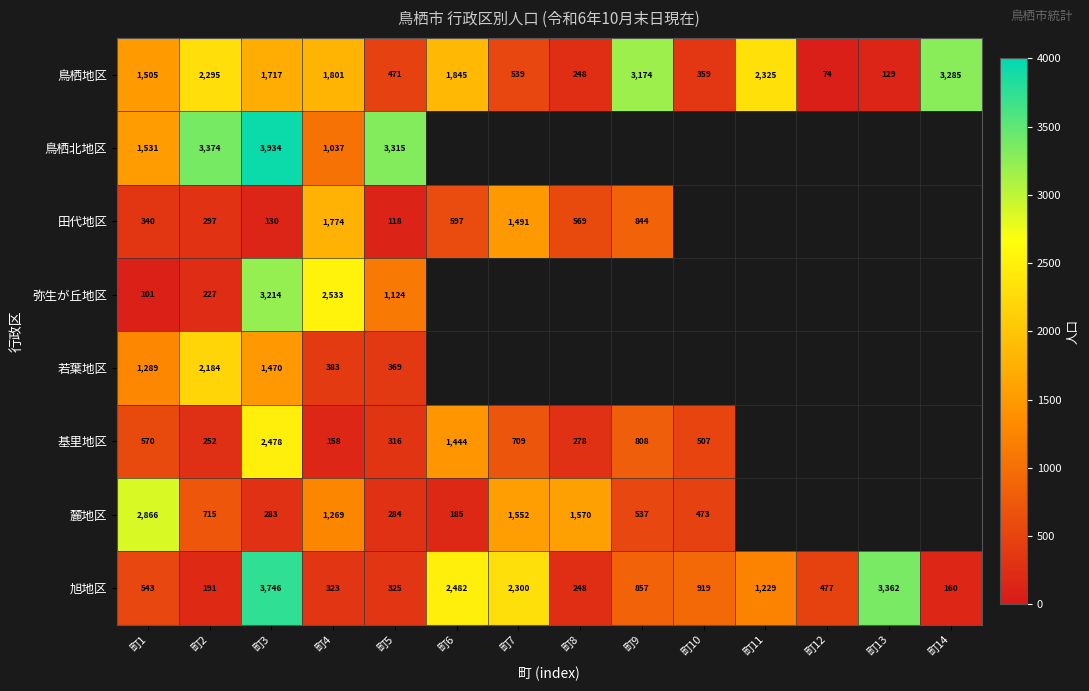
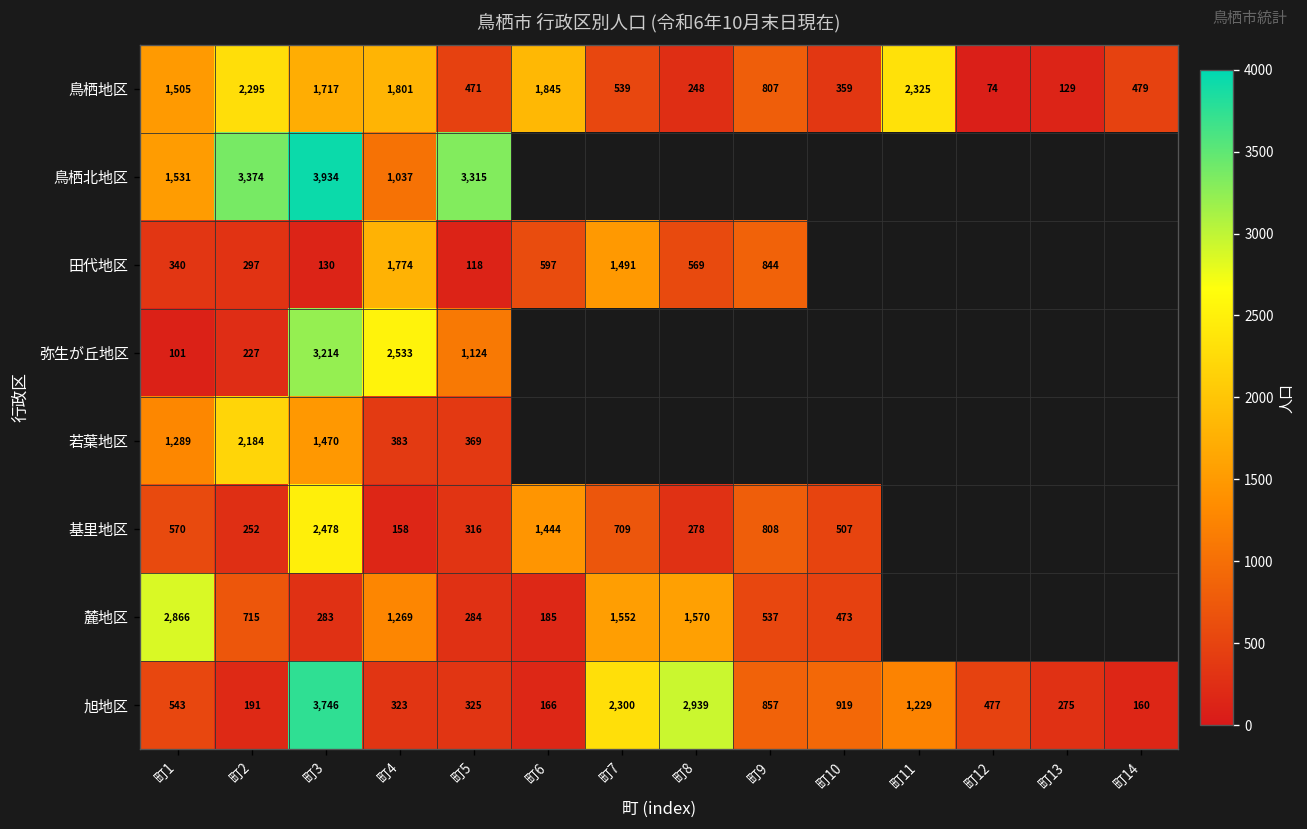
鳥栖地区, 町9: 3,174 -> 807
鳥栖地区, 町14: 3,285 -> 479
旭地区, 町6: 2,482 -> 166
旭地区, 町8: 248 -> 2,939
旭地区, 町13: 3,362 -> 275
